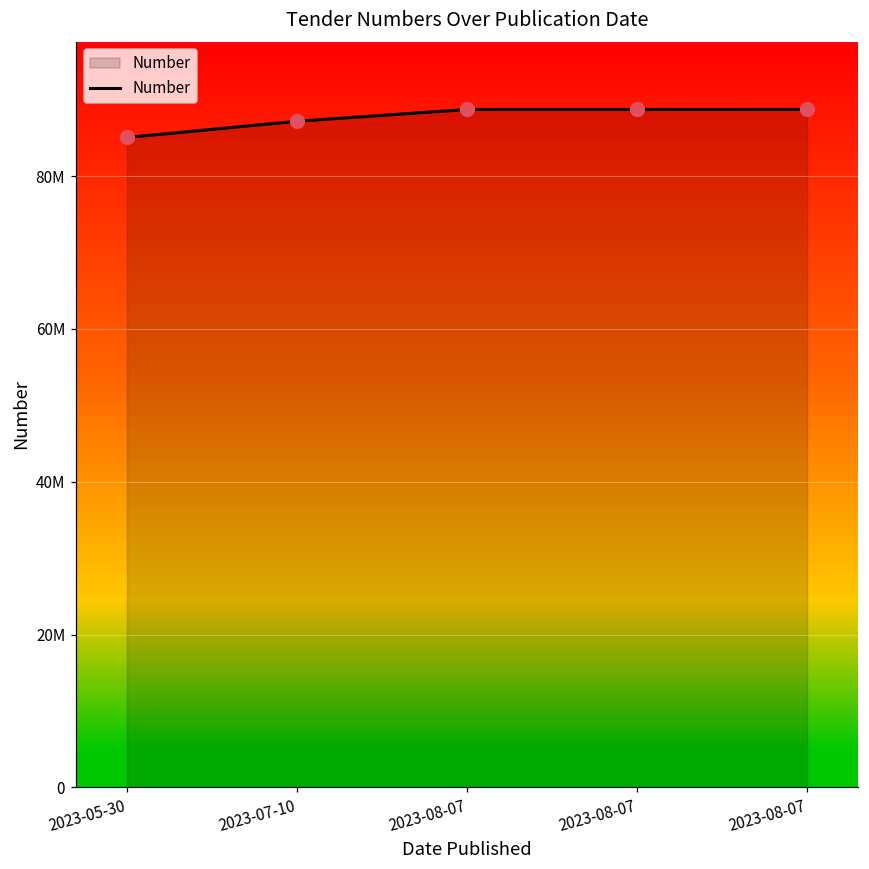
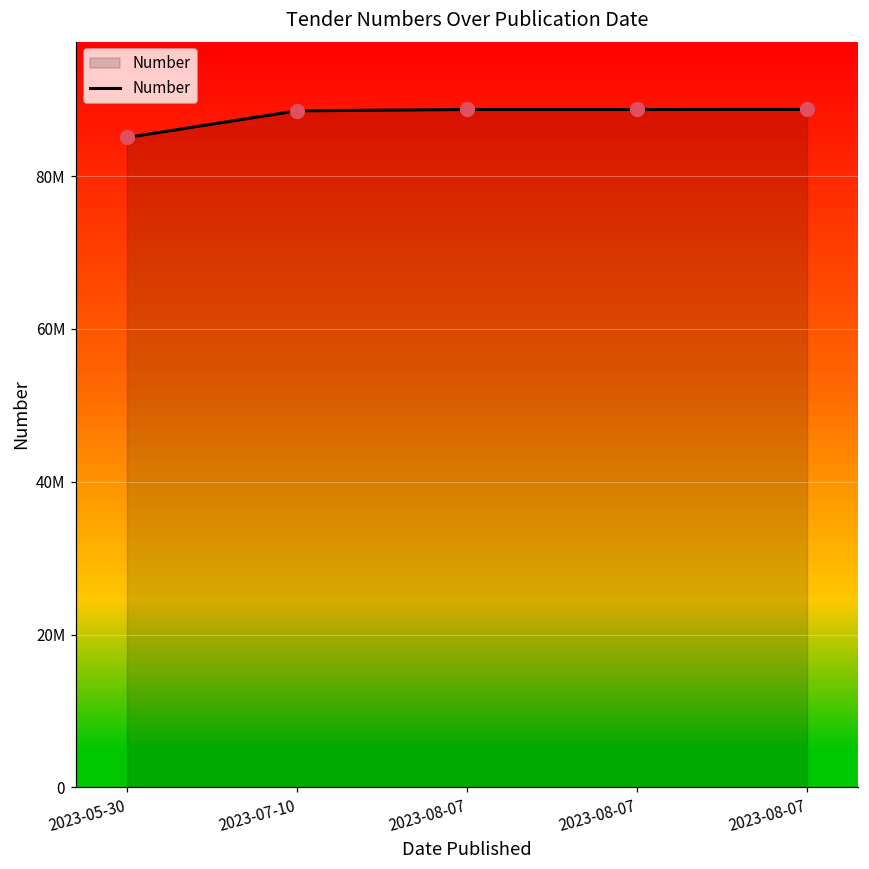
2023-07-10: 87000000 -> 89000000
